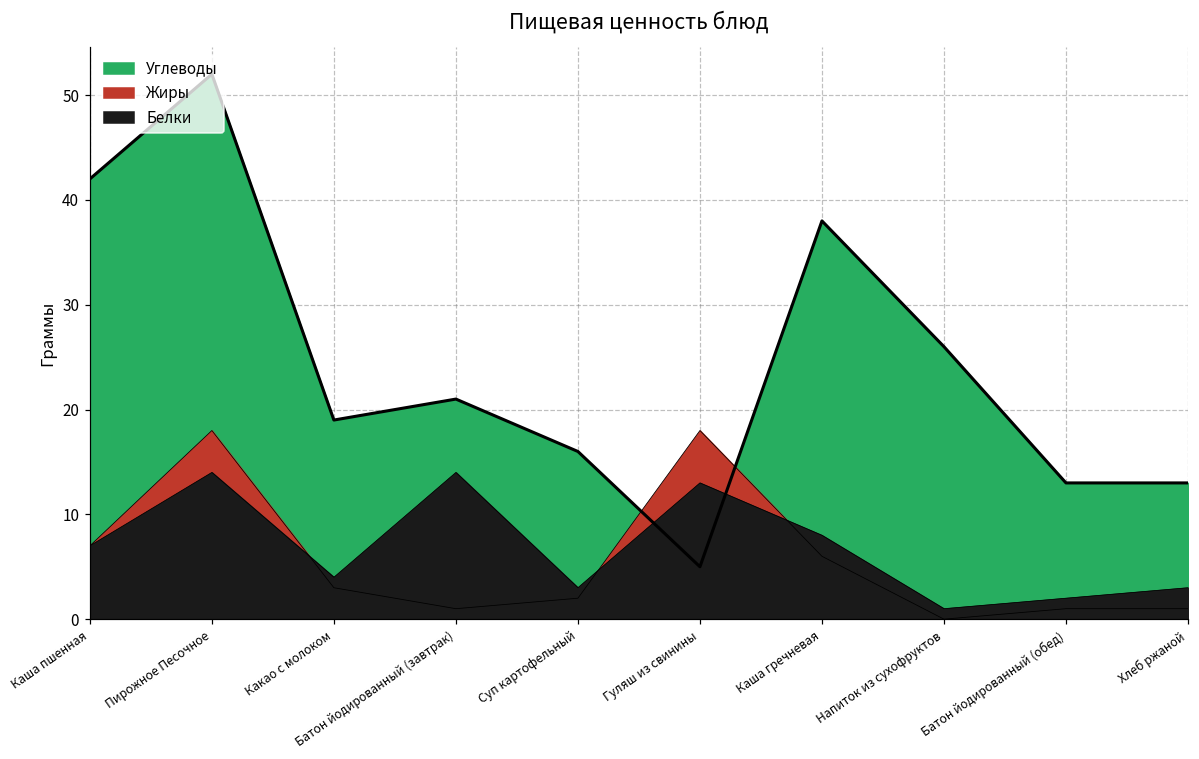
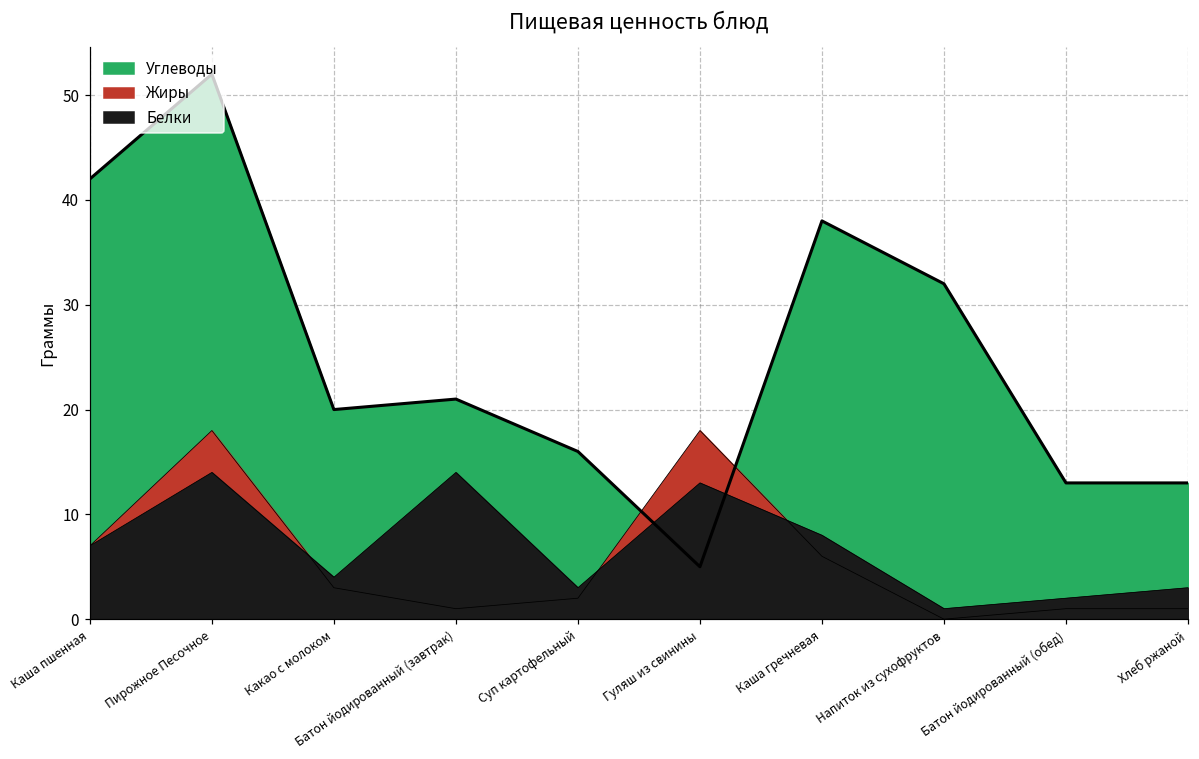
Углеводы, Какао с молоком: 19 -> 20
Углеводы, Напиток из сухофруктов: 26 -> 32
